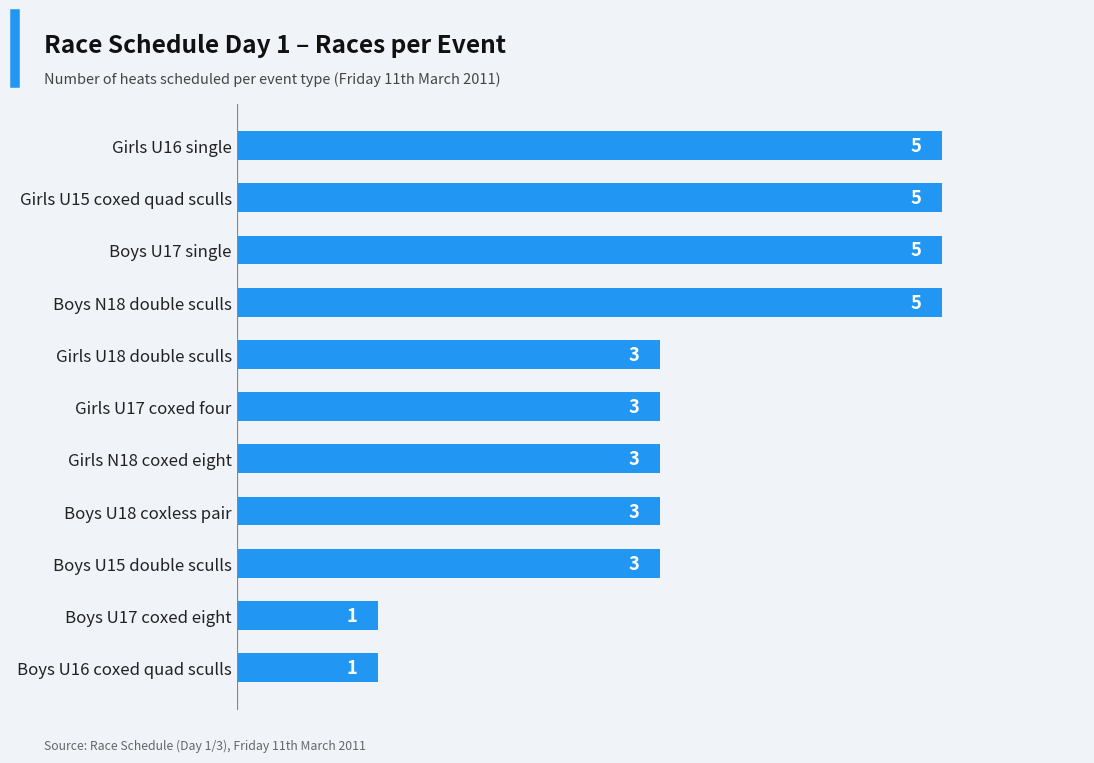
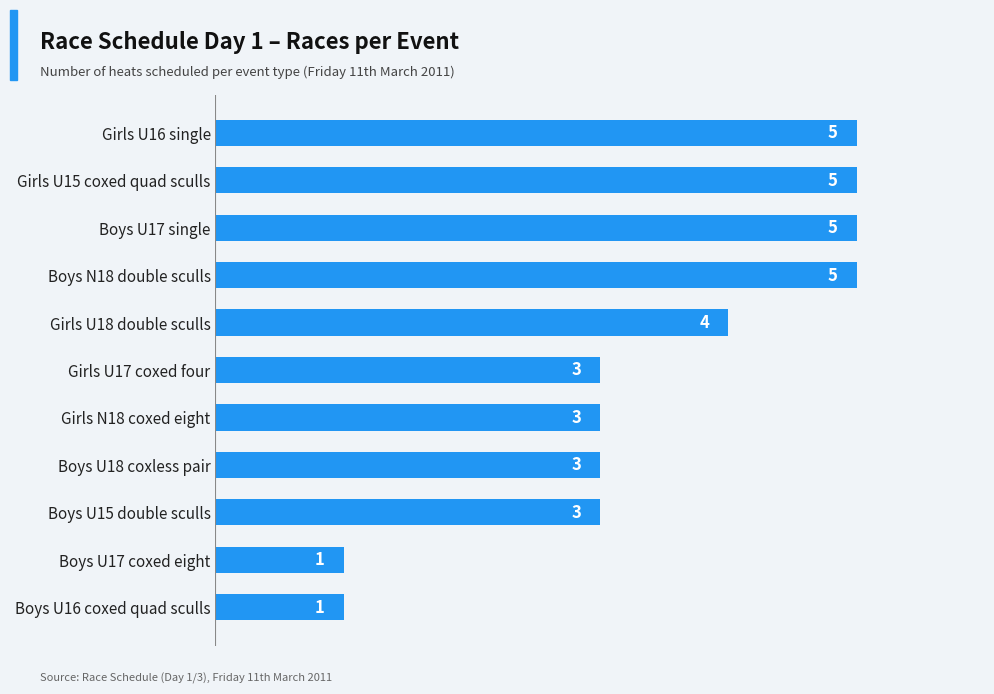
Girls U18 double sculls: 3 -> 4
